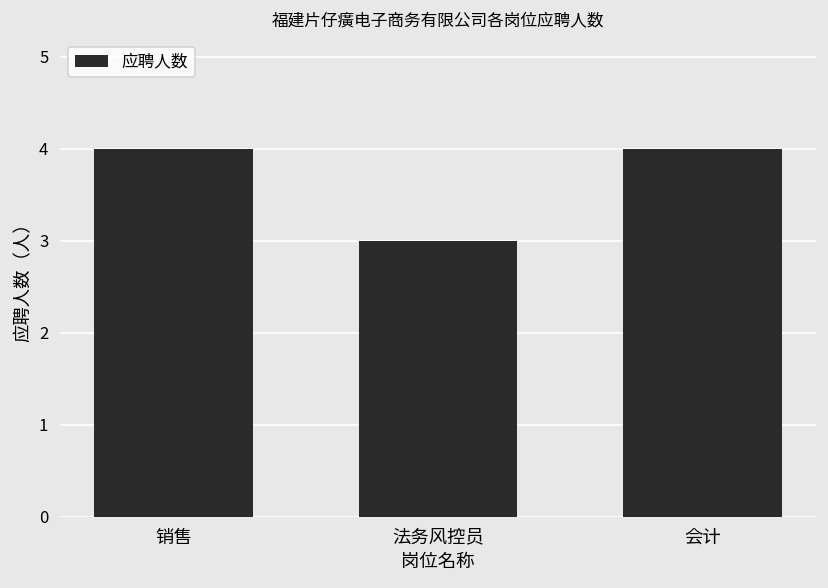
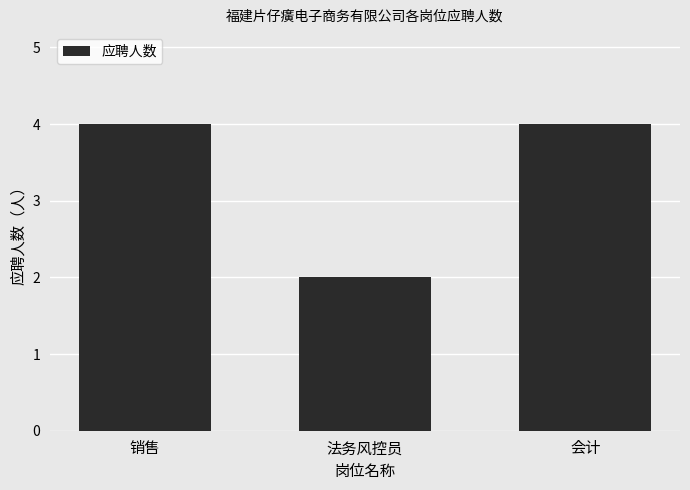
法务风控员: 3 -> 2
